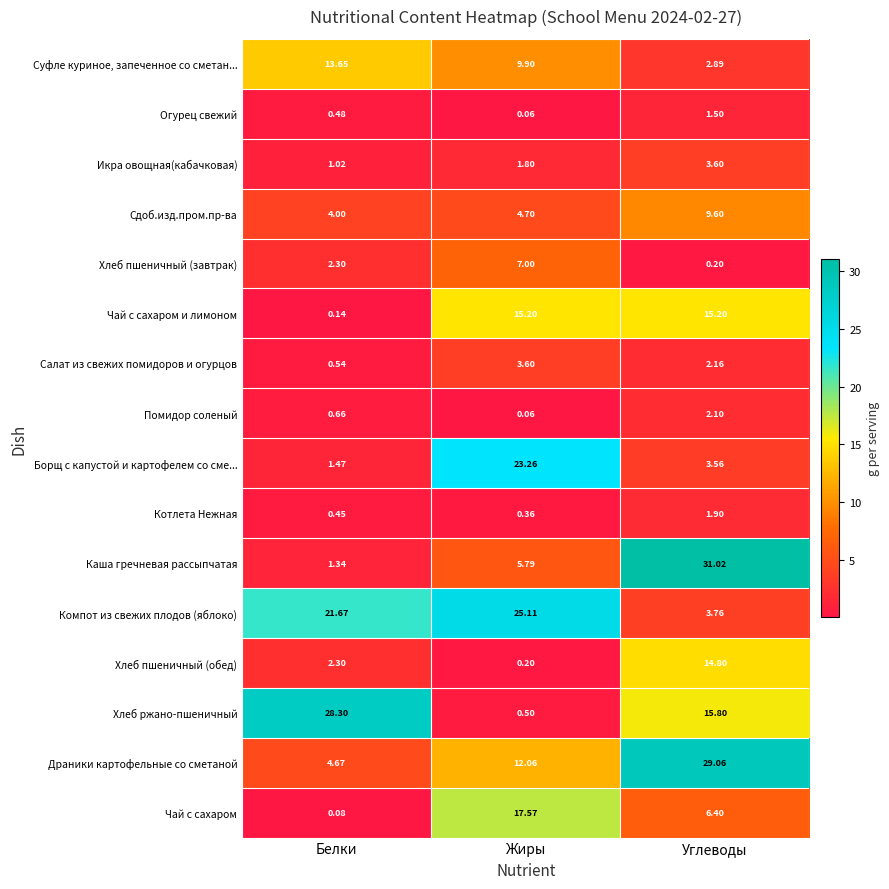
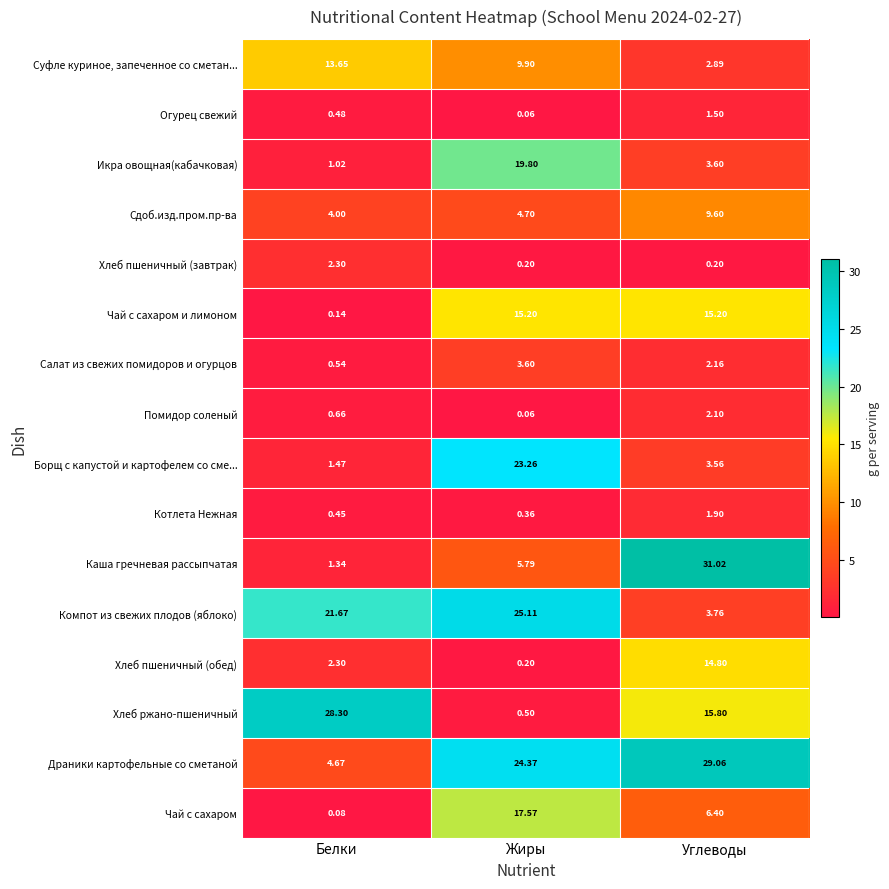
Икра овощная(кабачковая), Жиры: 1.80 -> 19.80
Хлеб пшеничный (завтрак), Жиры: 7.00 -> 0.20
Драники картофельные со сметаной, Жиры: 12.06 -> 24.37
